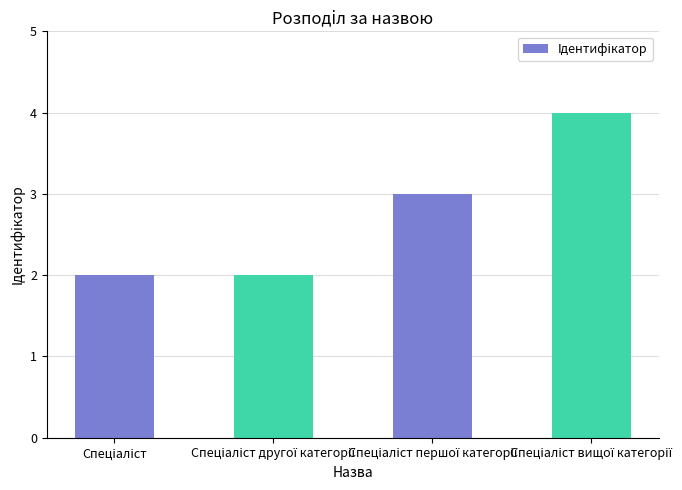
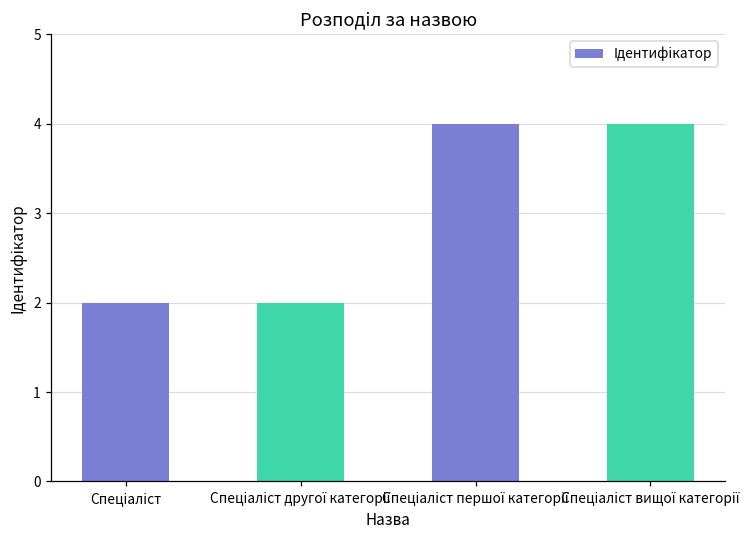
Спеціаліст першої категорії: 3 -> 4
